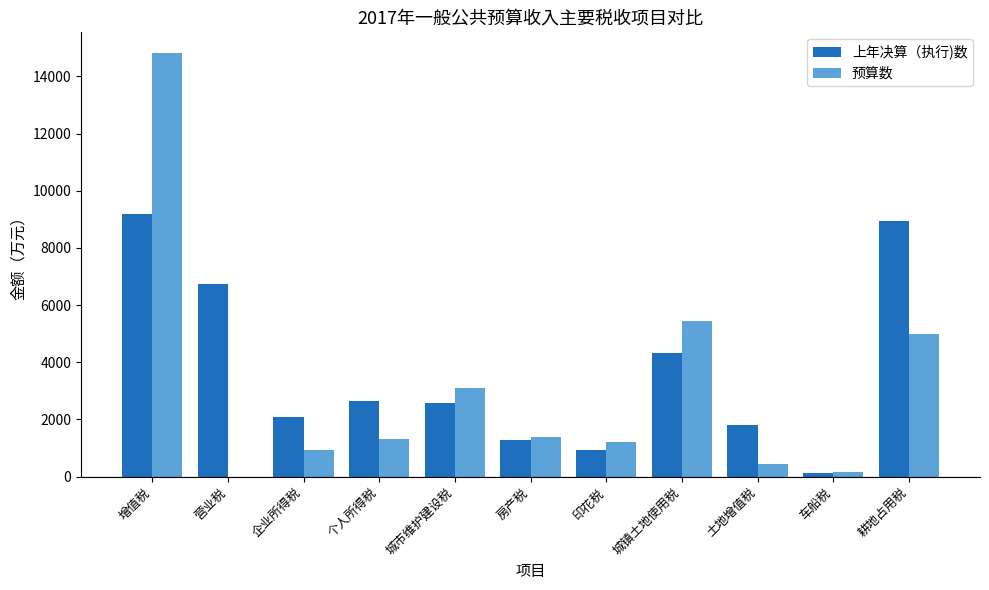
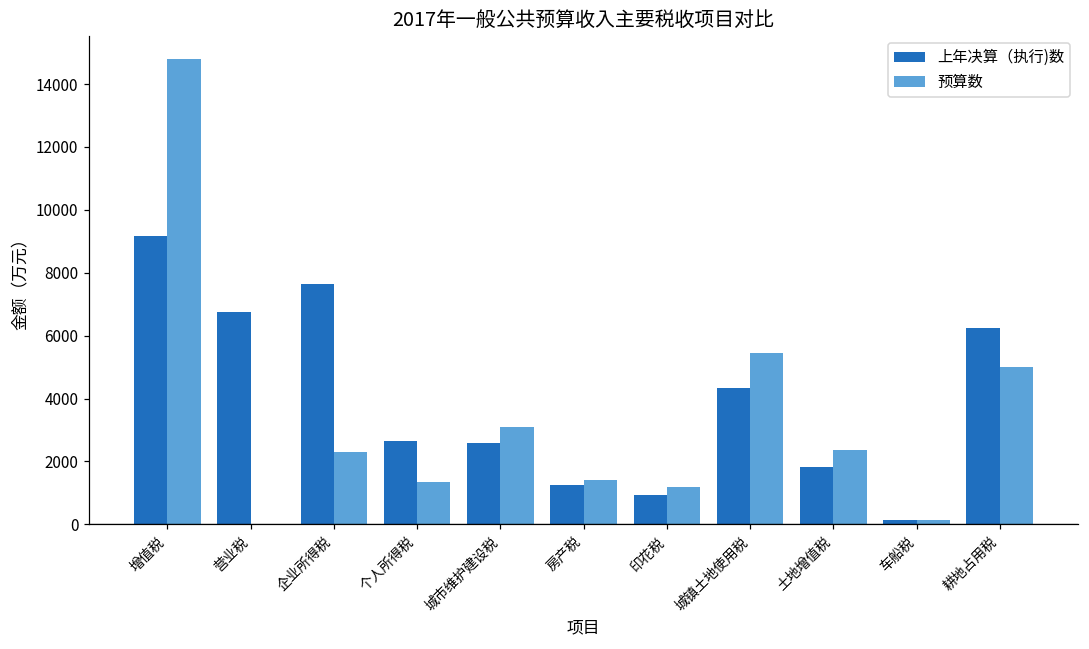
上年决算（执行)数, 企业所得税: 2100 -> 7600
预算数, 企业所得税: 900 -> 2300
预算数, 土地增值税: 400 -> 2400
上年决算（执行)数, 耕地占用税: 9000 -> 6200
